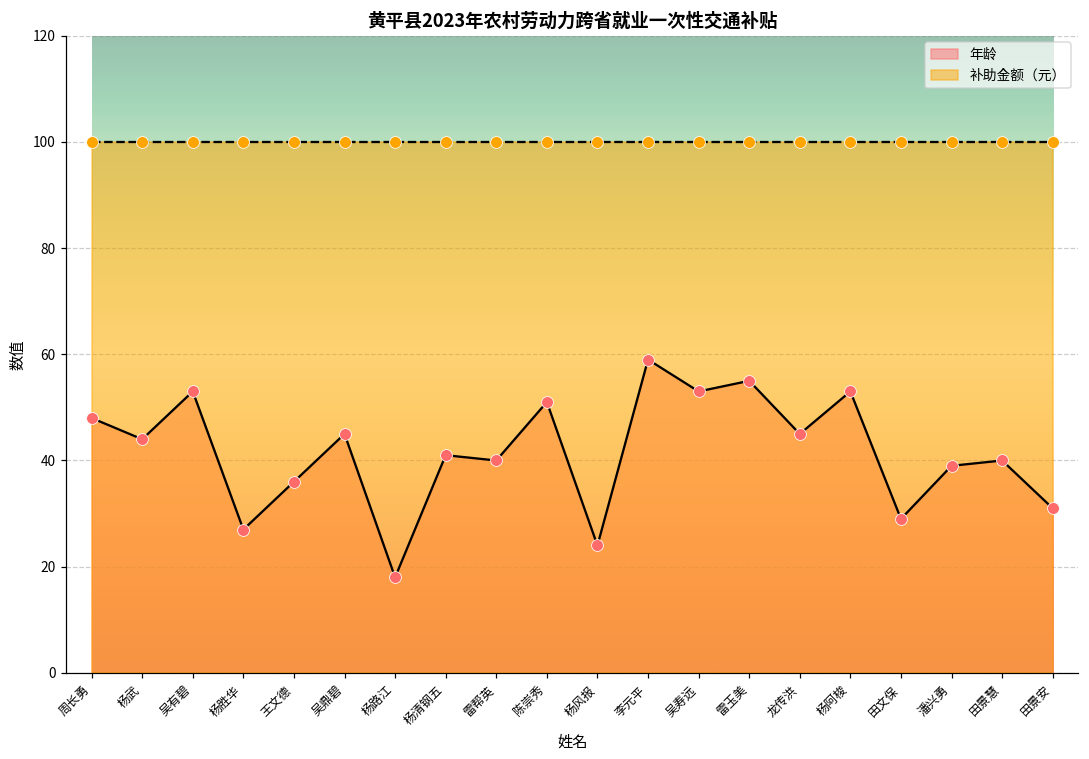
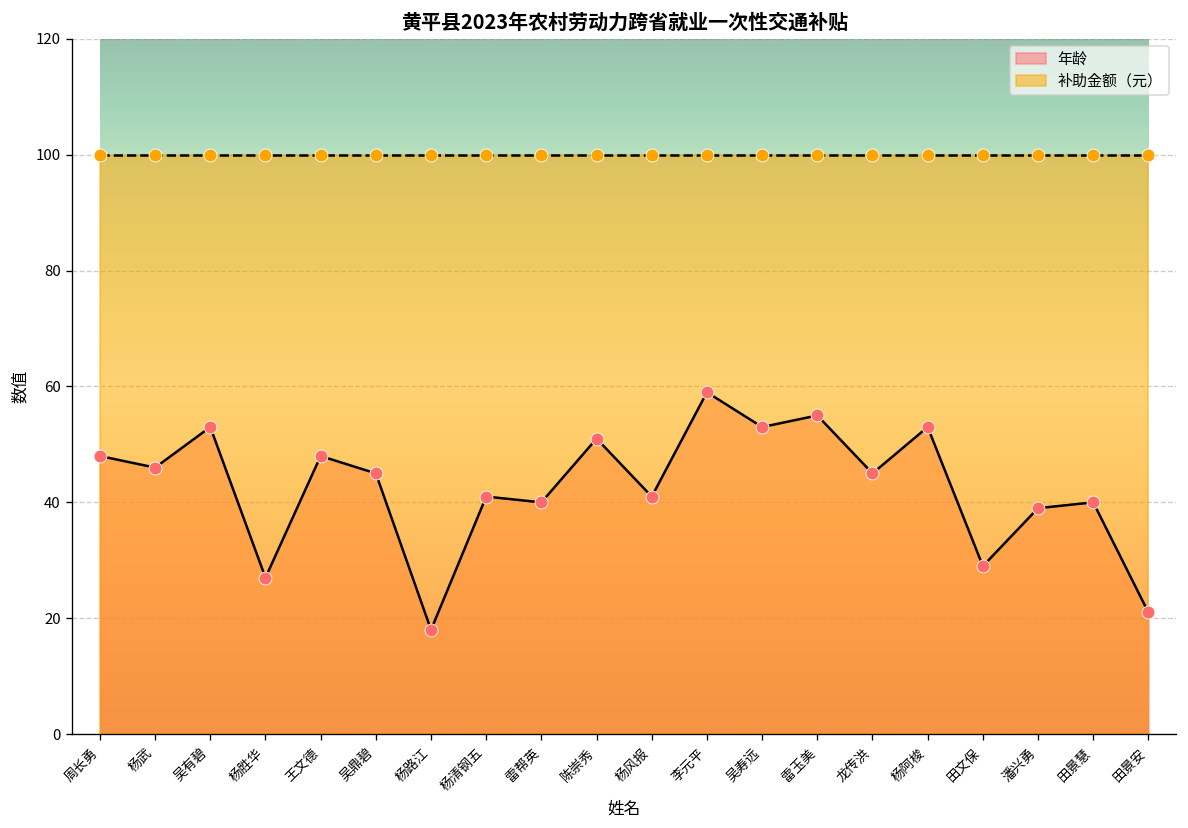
年龄, 杨武: 44 -> 46
年龄, 王文德: 36 -> 48
年龄, 杨风报: 24 -> 41
年龄, 田景安: 31 -> 21
